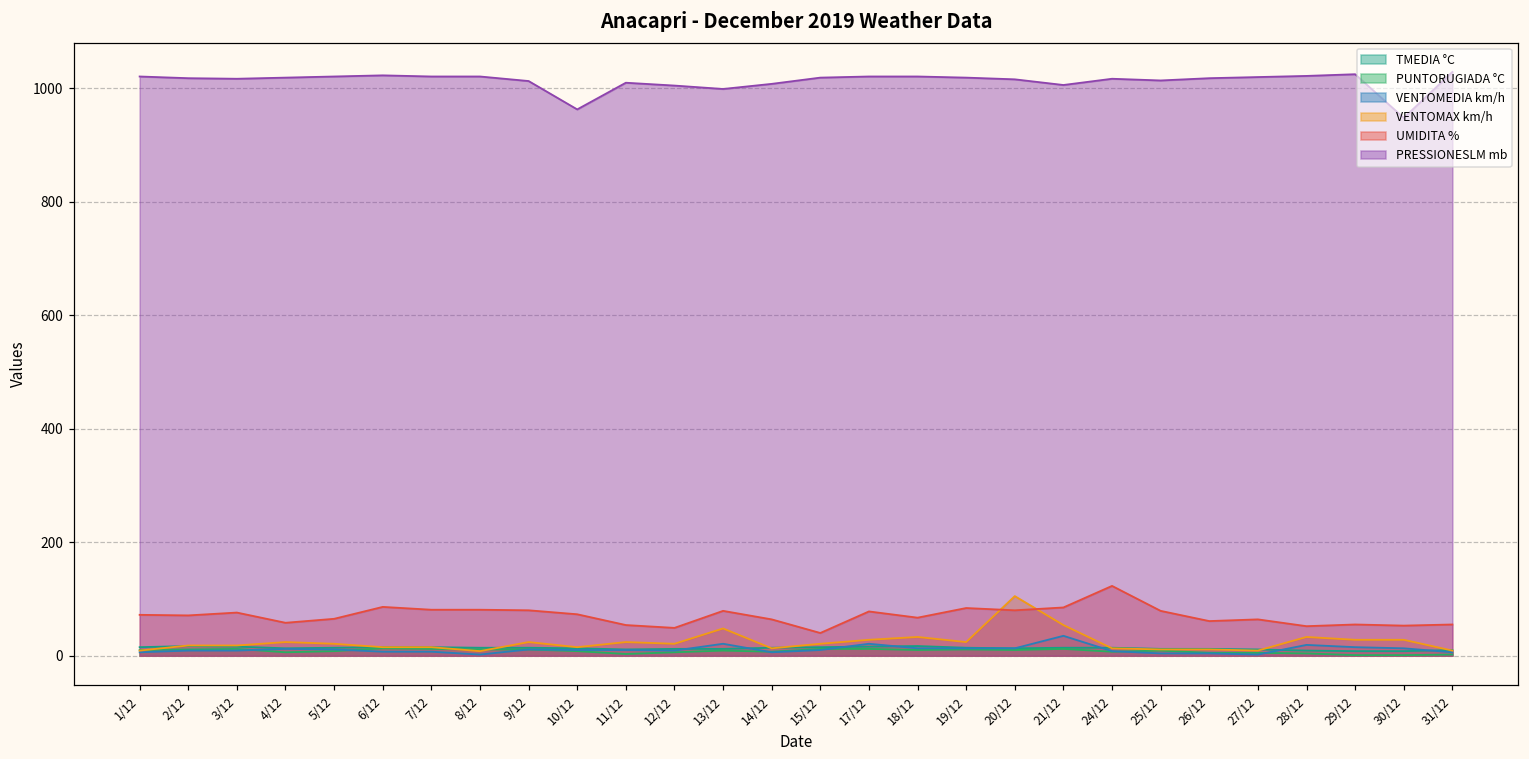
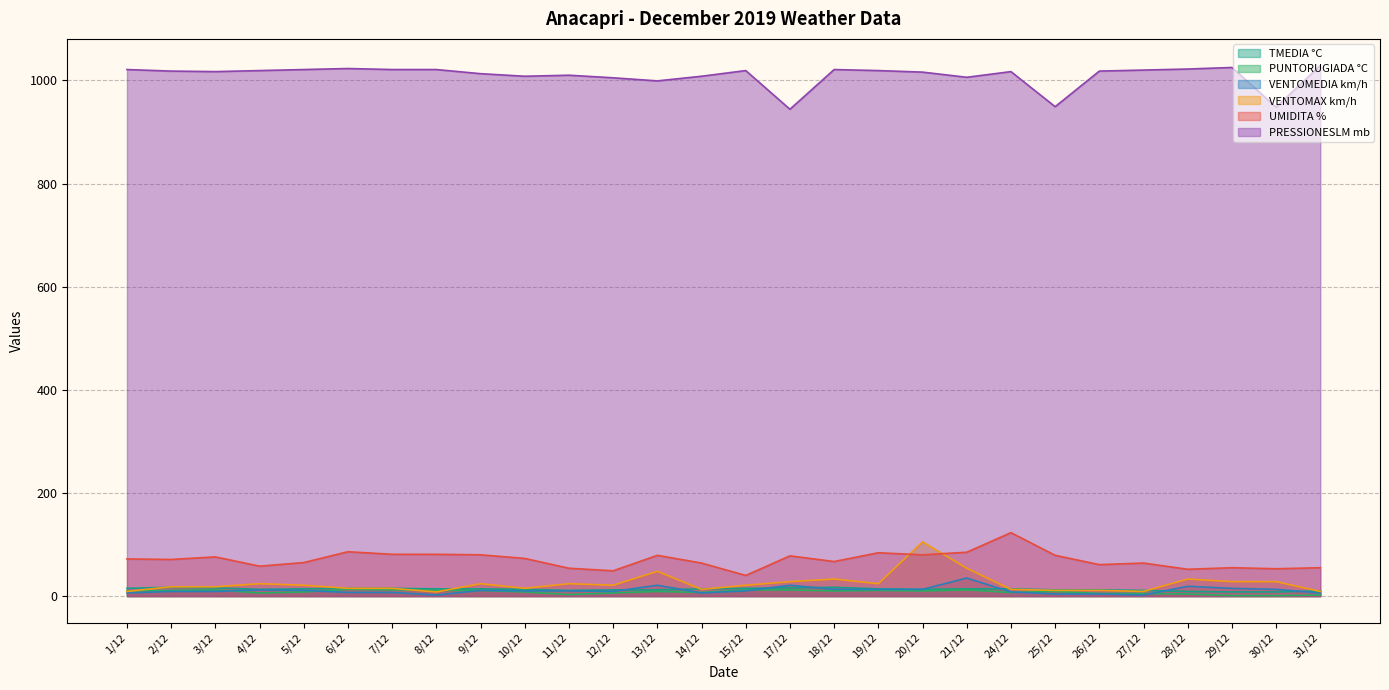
PRESSIONESLM mb, 10/12: 960 -> 1010
PRESSIONESLM mb, 17/12: 1020 -> 940
PRESSIONESLM mb, 25/12: 1010 -> 950
